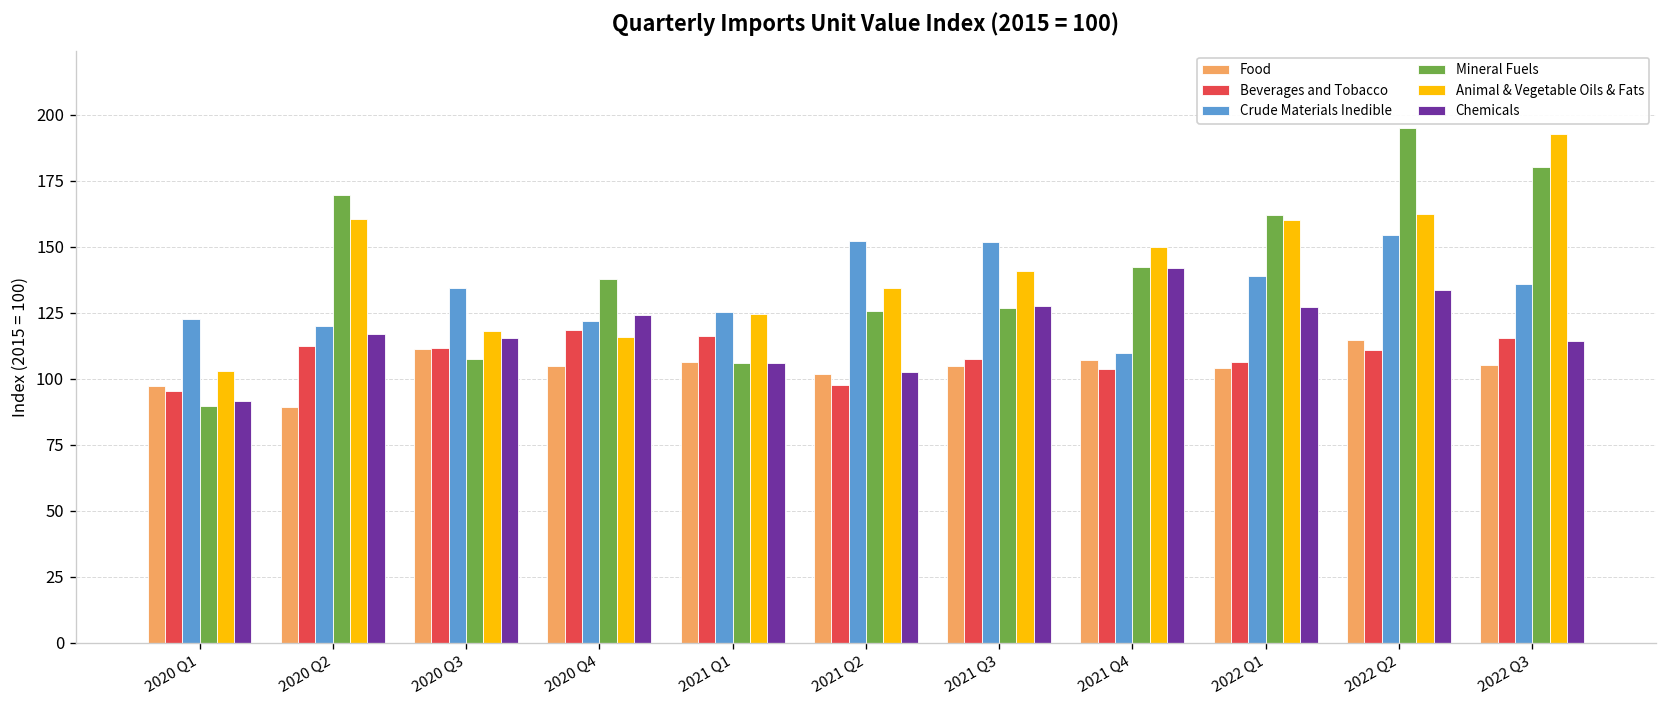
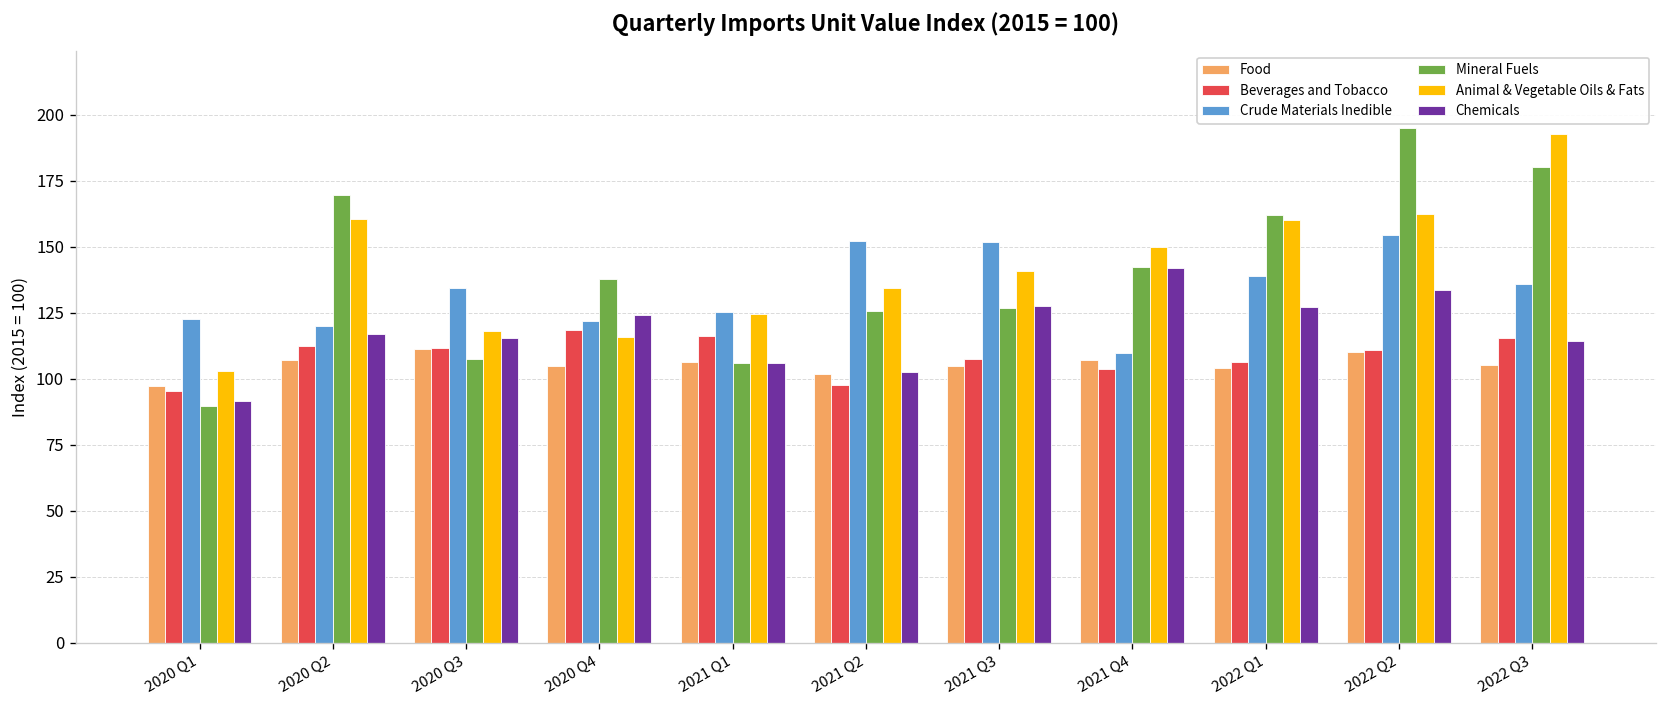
Food, 2020 Q2: 89 -> 107
Food, 2022 Q2: 115 -> 110
